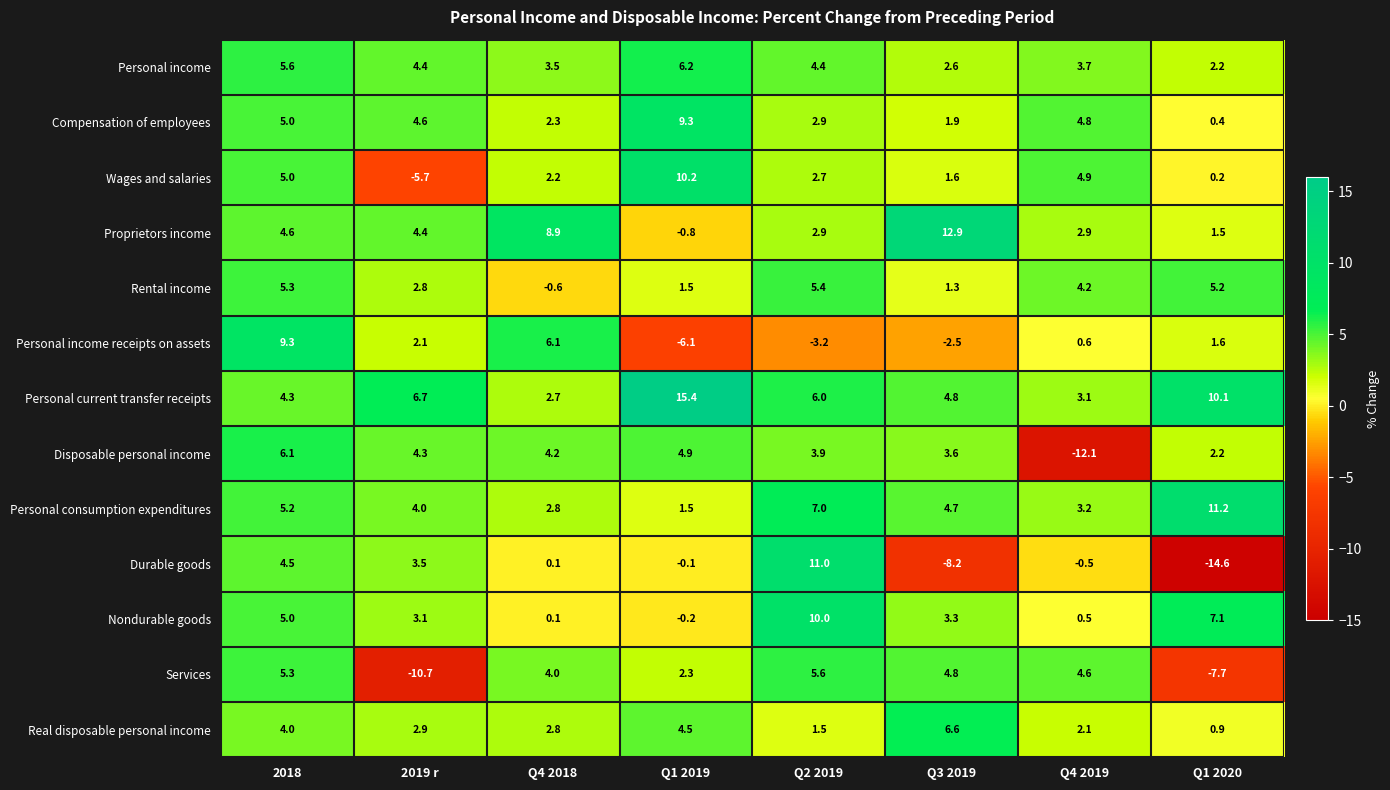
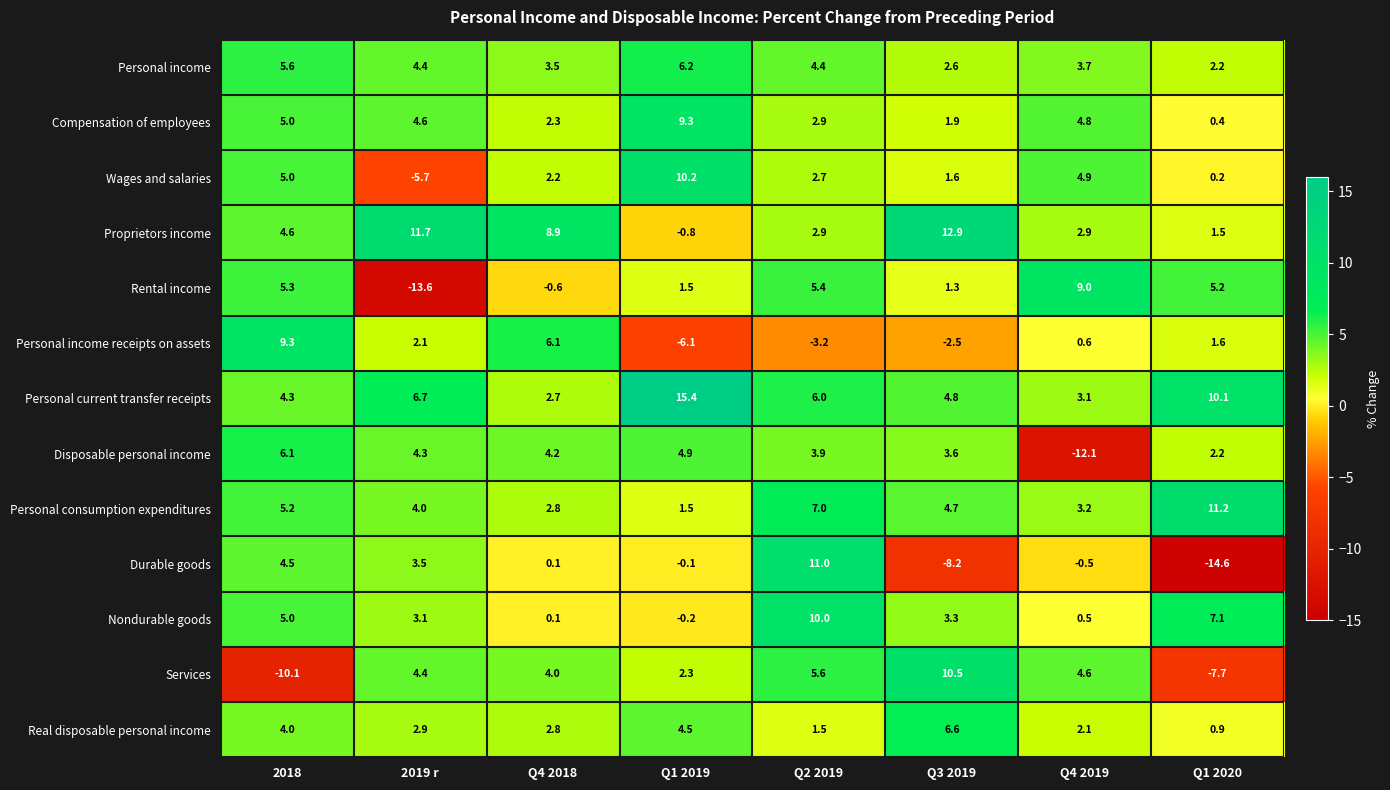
Proprietors income, 2019 r: 4.4 -> 11.7
Rental income, 2019 r: 2.8 -> -13.6
Rental income, Q4 2019: 4.2 -> 9.0
Services, 2018: 5.3 -> -10.1
Services, 2019 r: -10.7 -> 4.4
Services, Q3 2019: 4.8 -> 10.5
